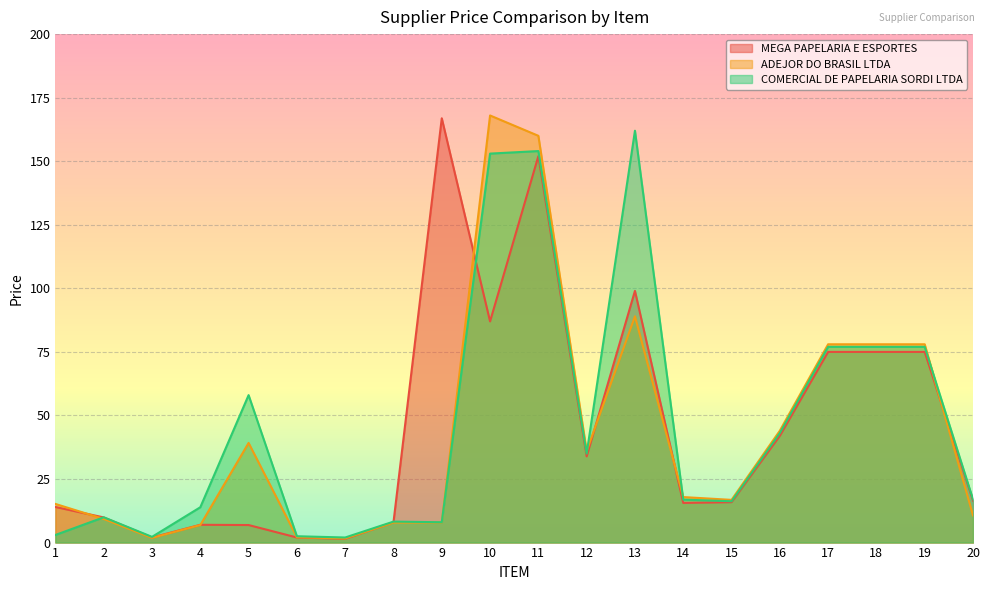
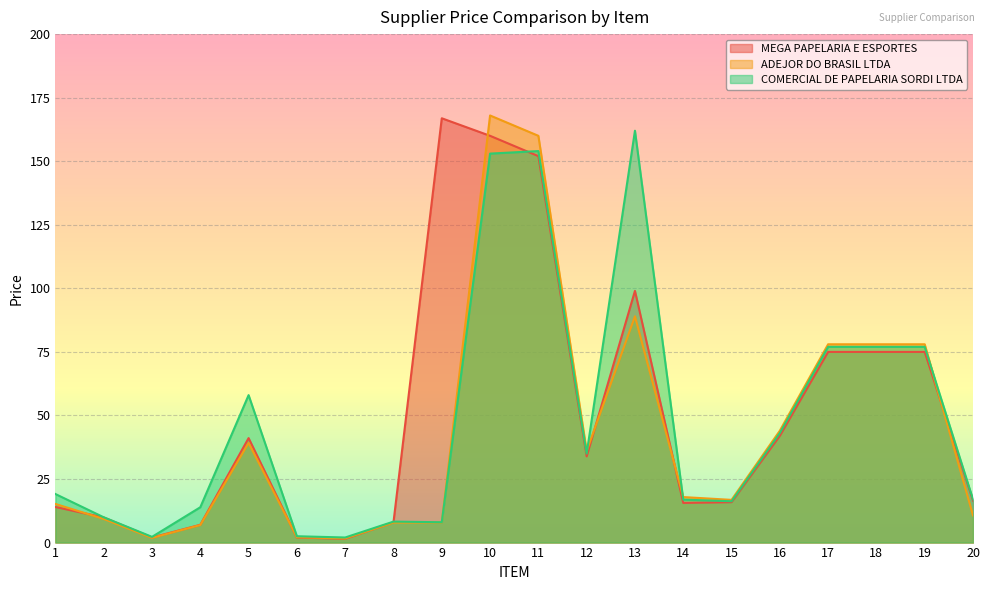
COMERCIAL DE PAPELARIA SORDI LTDA, 1: 3 -> 19
MEGA PAPELARIA E ESPORTES, 5: 7 -> 41
MEGA PAPELARIA E ESPORTES, 10: 87 -> 160
